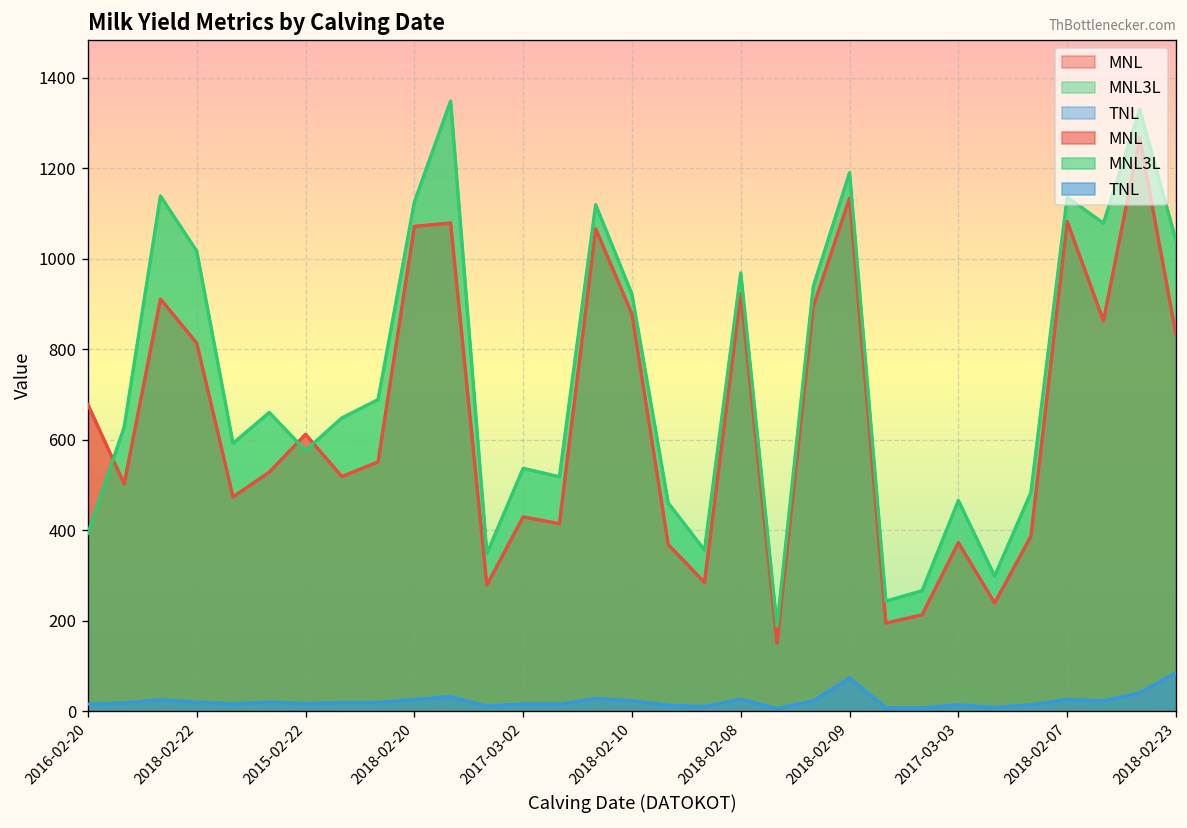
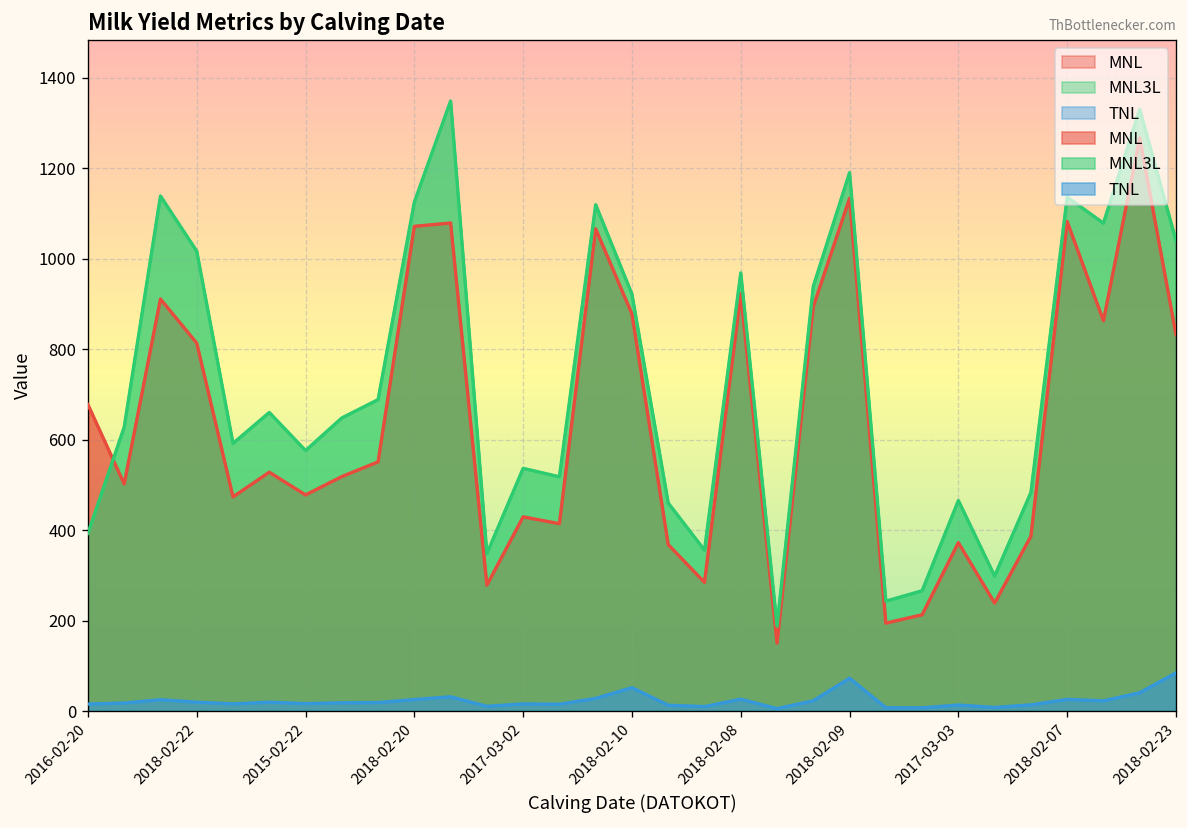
MNL, 2015-02-22: 610 -> 480
TNL, 2018-02-10: 20 -> 50
